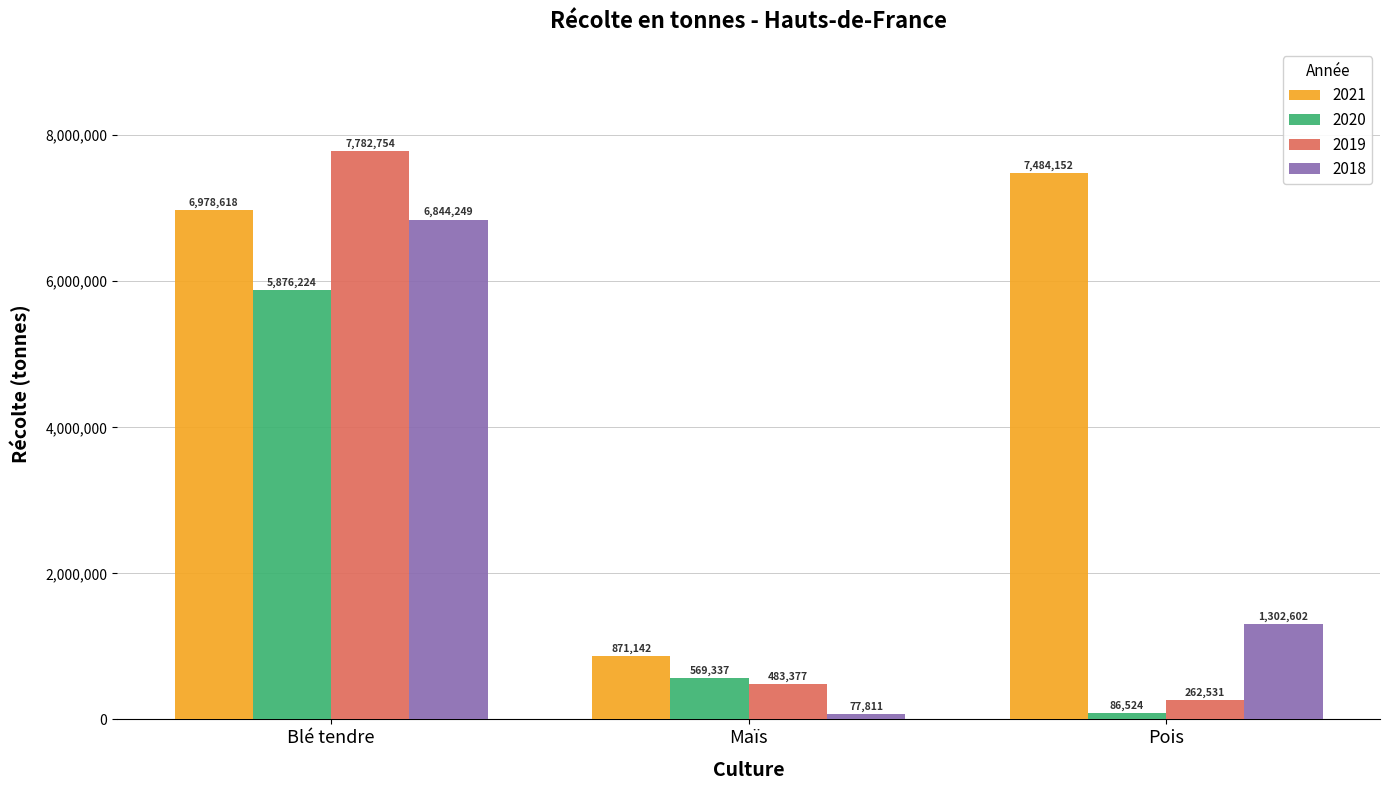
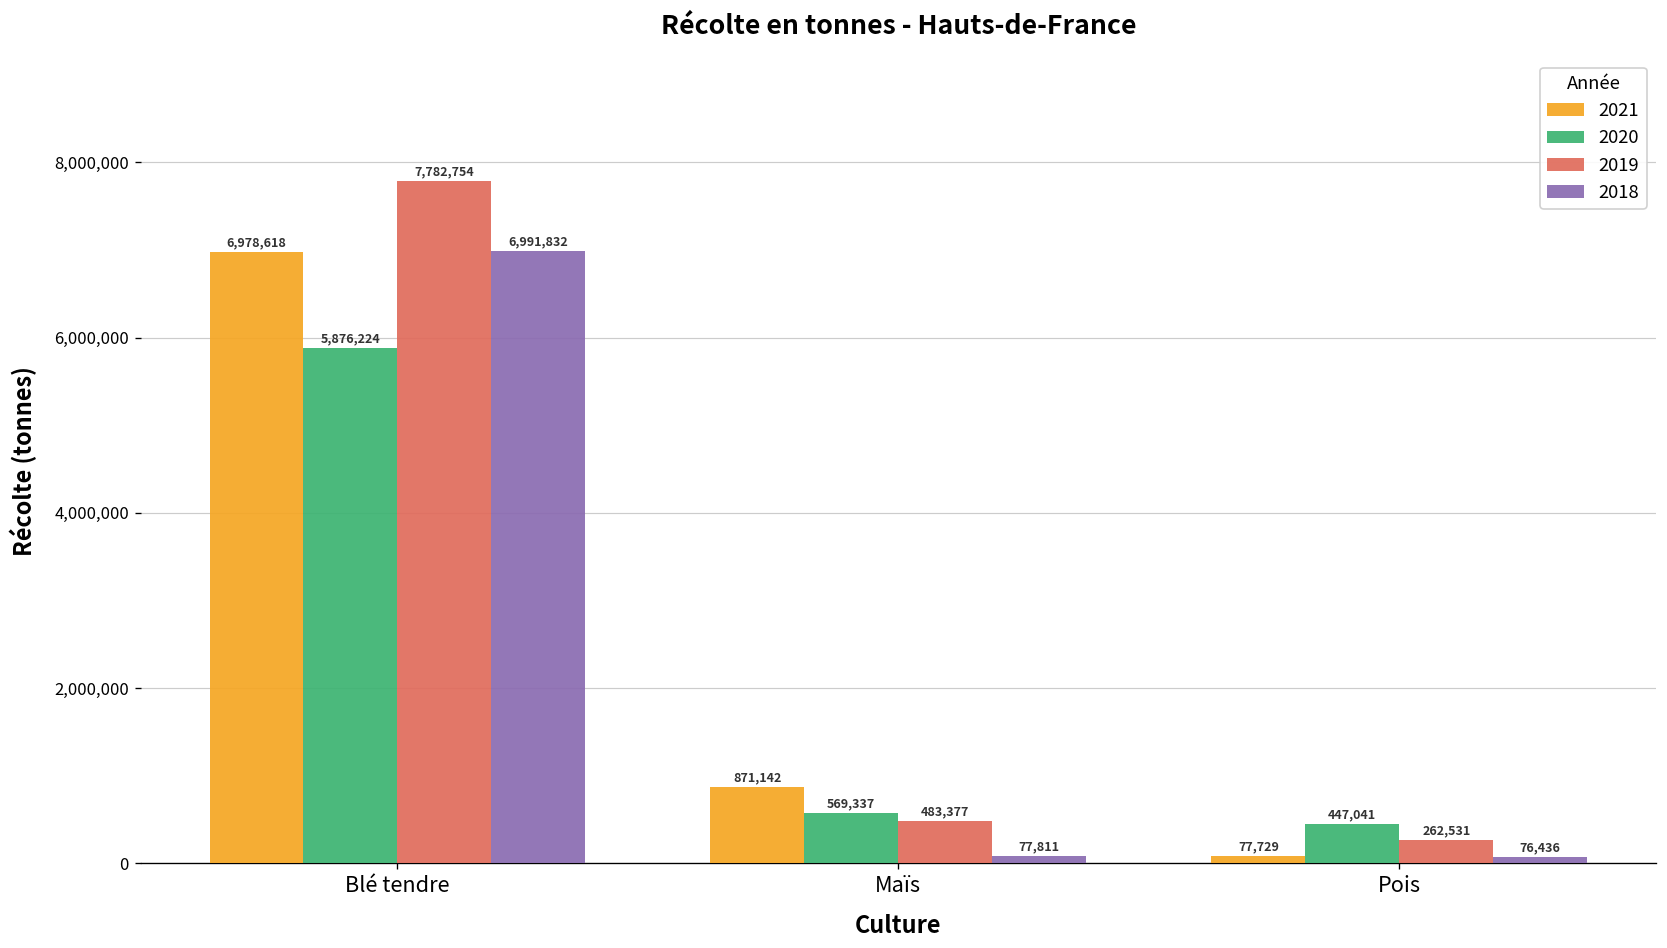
2018, Blé tendre: 6,844,249 -> 6,991,832
2021, Pois: 7,484,152 -> 77,729
2020, Pois: 86,524 -> 447,041
2018, Pois: 1,302,602 -> 76,436
